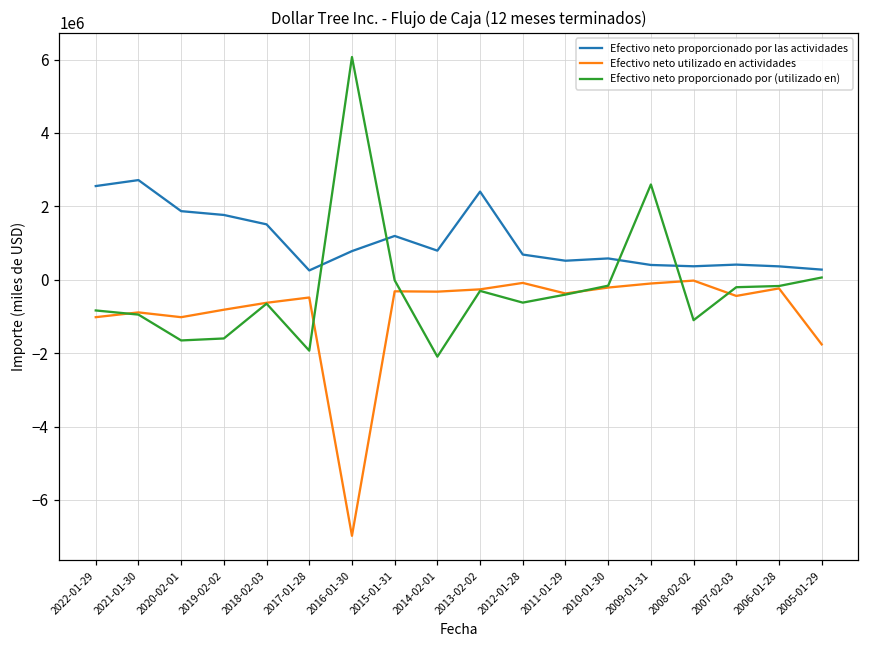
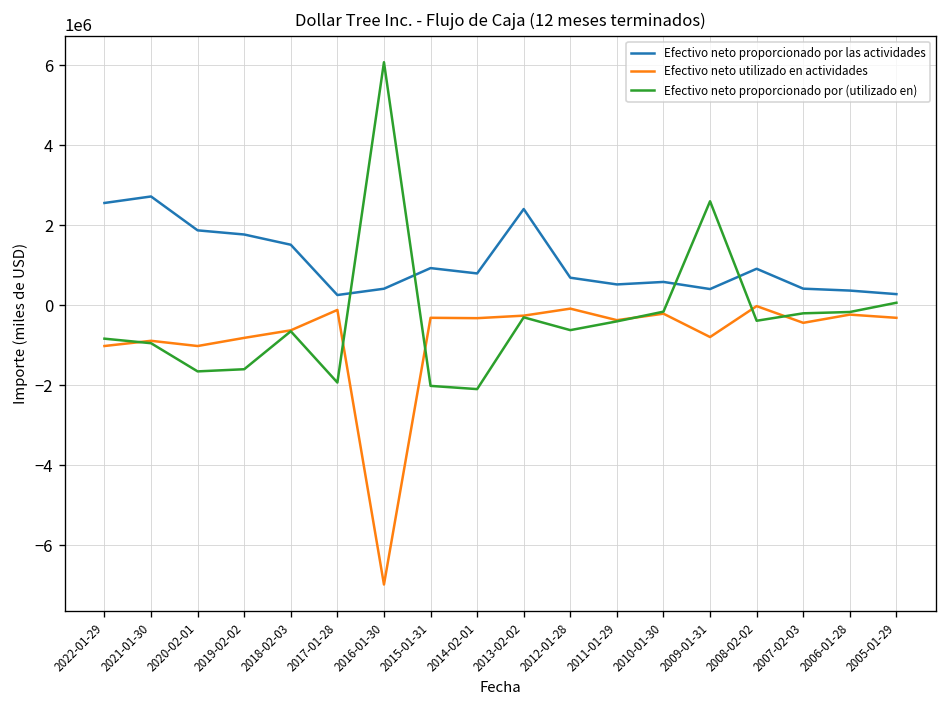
Efectivo neto utilizado en actividades, 2017-01-28: -500000 -> -100000
Efectivo neto proporcionado por las actividades, 2016-01-30: 800000 -> 400000
Efectivo neto proporcionado por las actividades, 2015-01-31: 1200000 -> 900000
Efectivo neto proporcionado por (utilizado en), 2015-01-31: 0 -> -2000000
Efectivo neto utilizado en actividades, 2009-01-31: -100000 -> -800000
Efectivo neto proporcionado por las actividades, 2008-02-02: 400000 -> 900000
Efectivo neto proporcionado por (utilizado en), 2008-02-02: -1100000 -> -400000
Efectivo neto utilizado en actividades, 2005-01-29: -1800000 -> -300000
